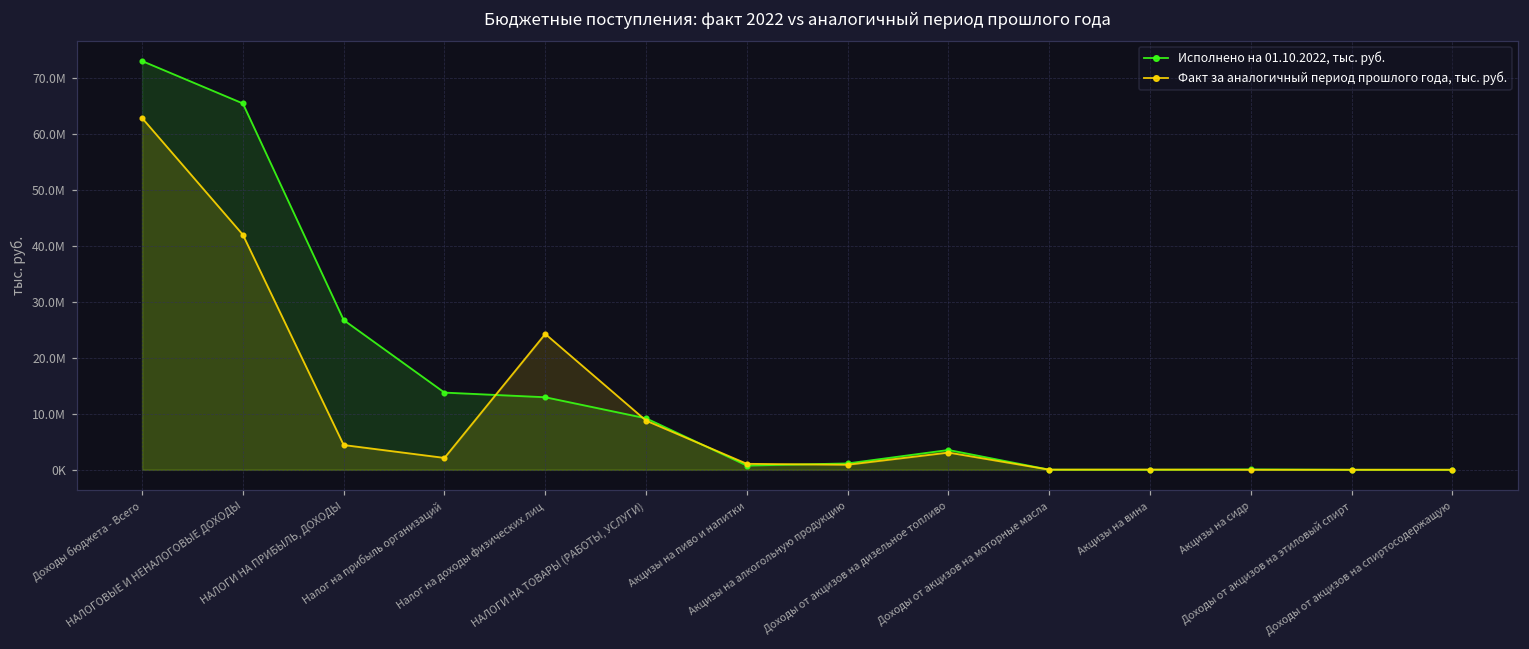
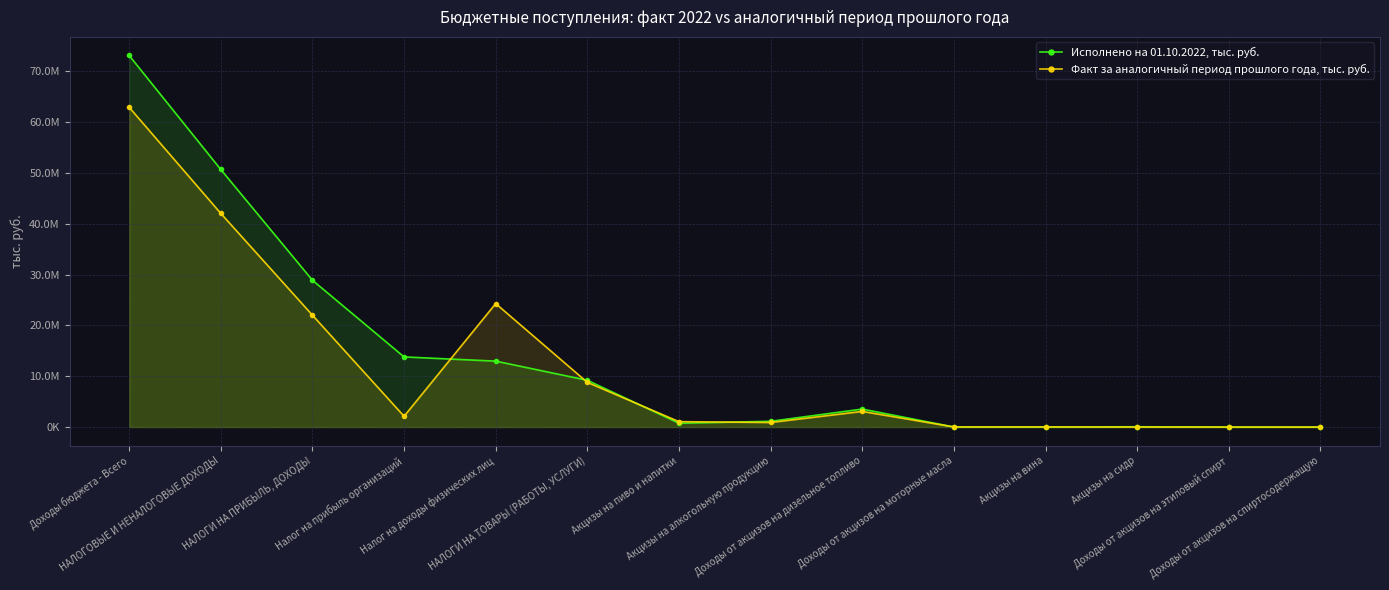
Исполнено на 01.10.2022, тыс. руб., НАЛОГОВЫЕ И НЕНАЛОГОВЫЕ ДОХОДЫ: 65000000 -> 51000000
Исполнено на 01.10.2022, тыс. руб., НАЛОГИ НА ПРИБЫЛЬ, ДОХОДЫ: 27000000 -> 29000000
Факт за аналогичный период прошлого года, тыс. руб., НАЛОГИ НА ПРИБЫЛЬ, ДОХОДЫ: 4000000 -> 22000000
